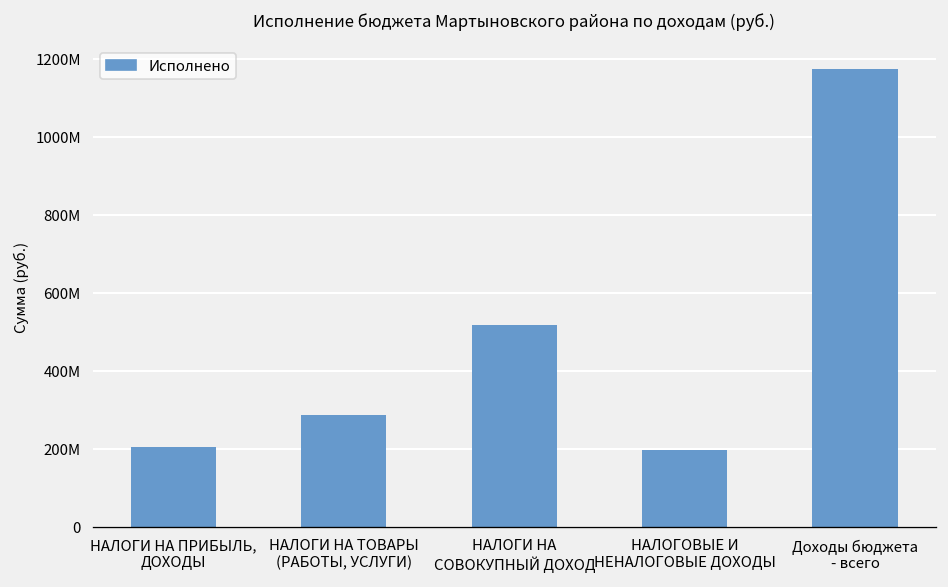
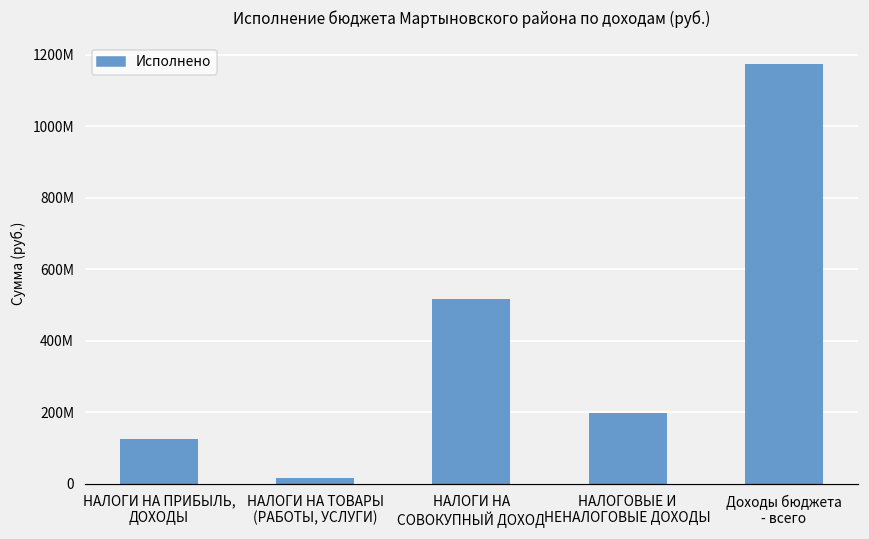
НАЛОГИ НА ПРИБЫЛЬ, ДОХОДЫ: 210000000 -> 130000000
НАЛОГИ НА ТОВАРЫ (РАБОТЫ, УСЛУГИ): 290000000 -> 20000000
